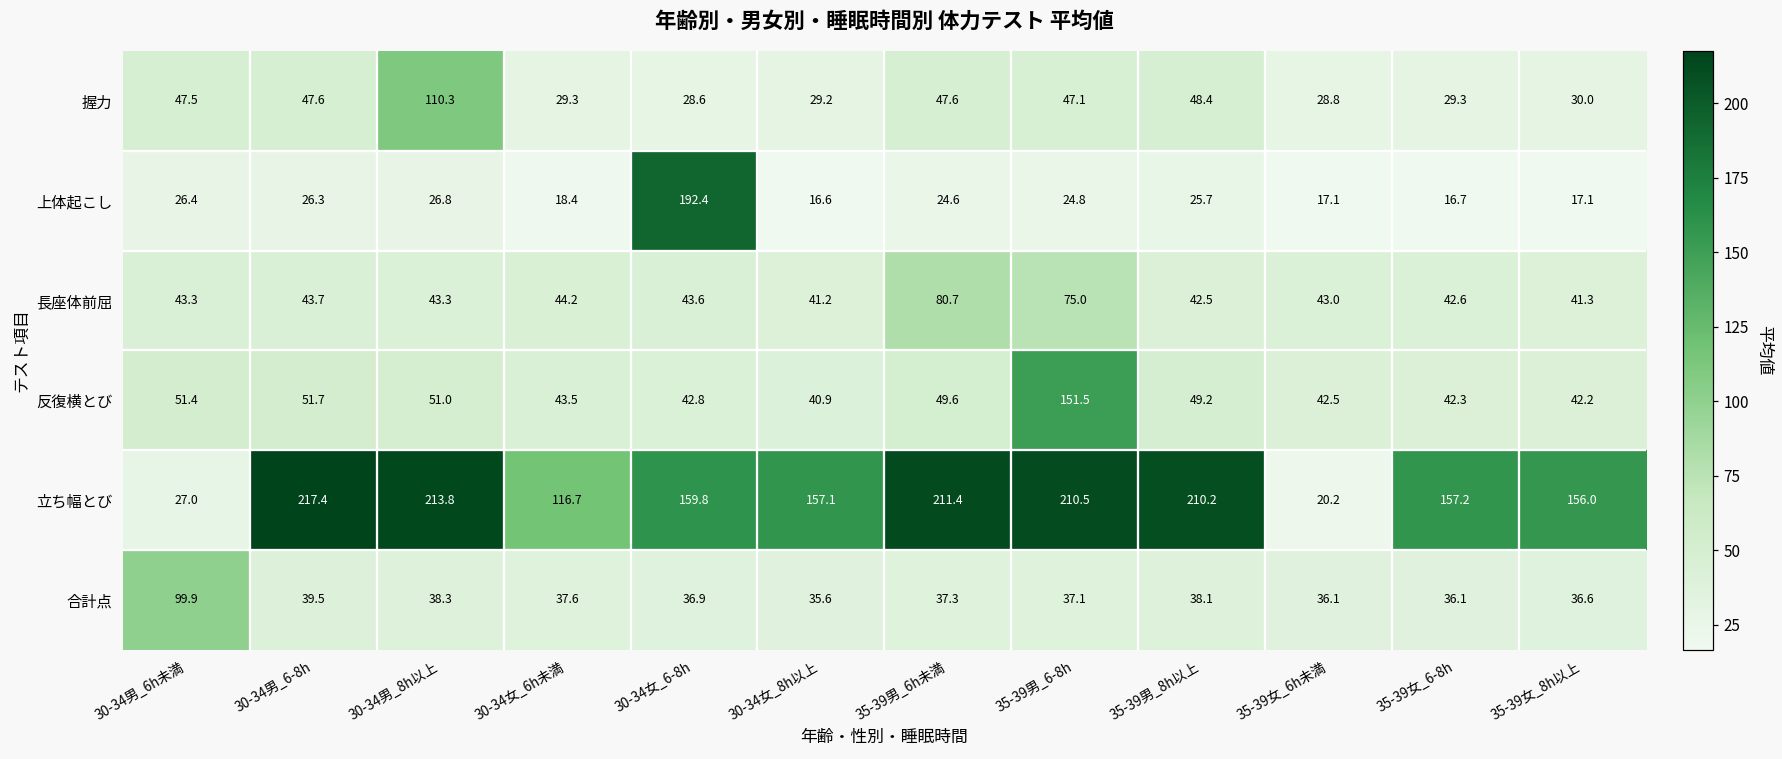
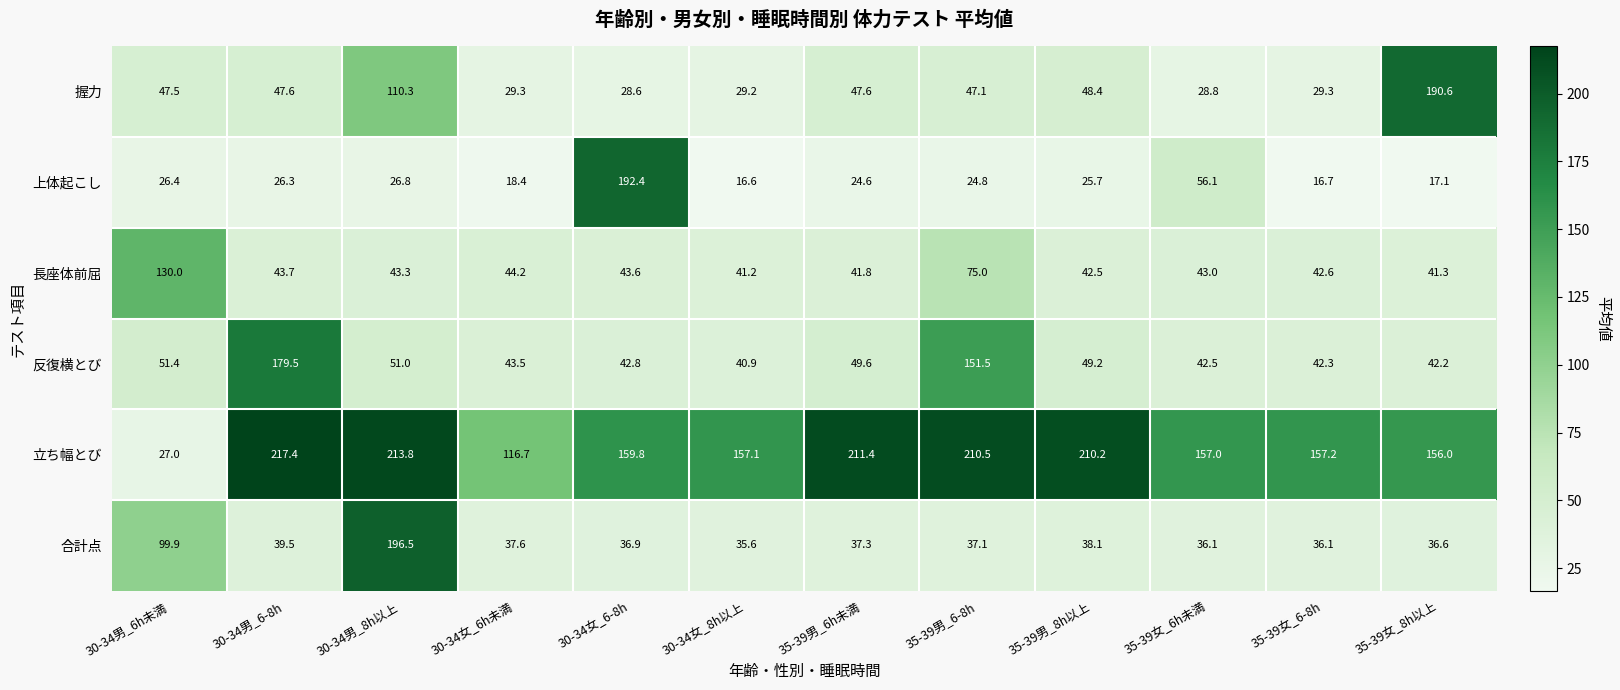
握力, 35-39女_8h以上: 30.0 -> 190.6
上体起こし, 35-39女_6h未満: 17.1 -> 56.1
長座体前屈, 30-34男_6h未満: 43.3 -> 130.0
長座体前屈, 35-39男_6h未満: 80.7 -> 41.8
反復横とび, 30-34男_6-8h: 51.7 -> 179.5
立ち幅とび, 35-39女_6h未満: 20.2 -> 157.0
合計点, 30-34男_8h以上: 38.3 -> 196.5
